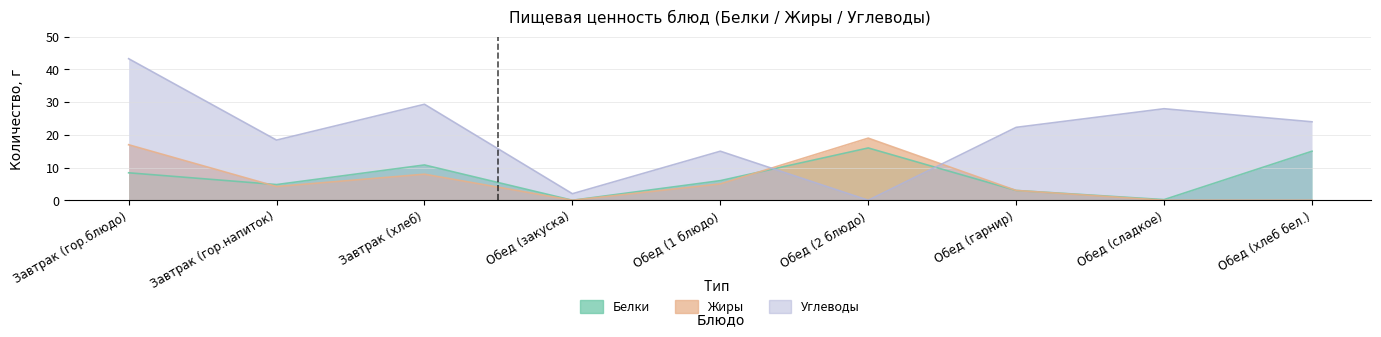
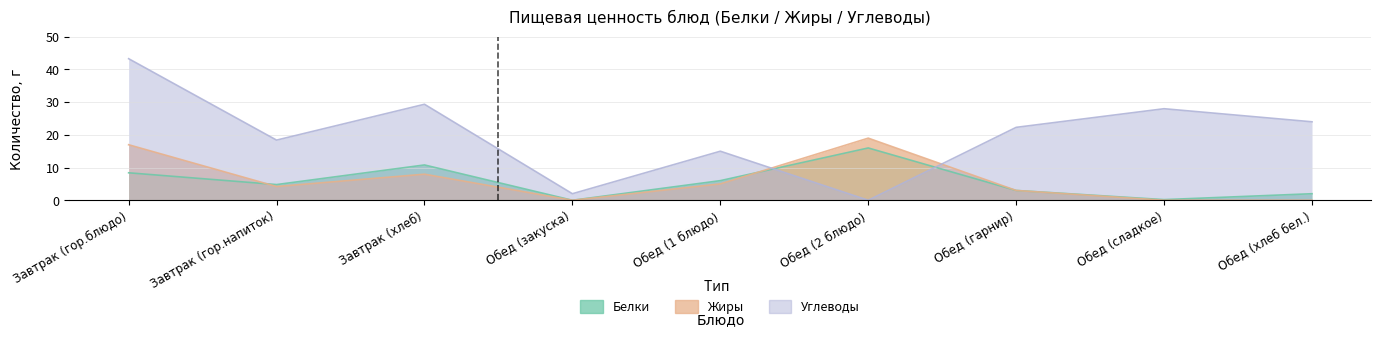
Белки, Обед (хлеб бел.): 15 -> 2
